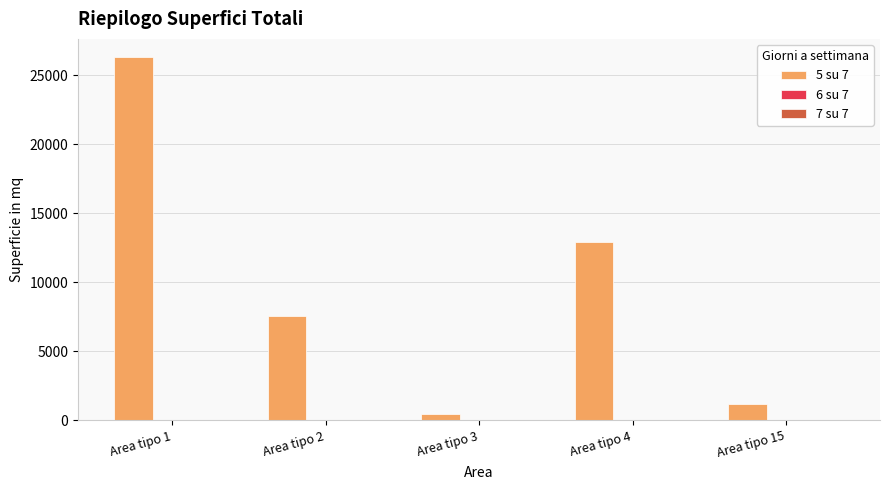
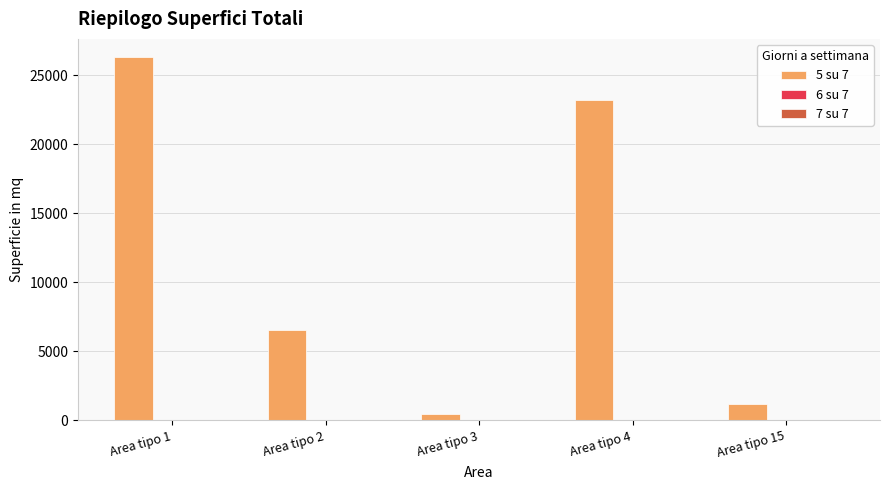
5 su 7, Area tipo 2: 7600 -> 6500
5 su 7, Area tipo 4: 12900 -> 23200
